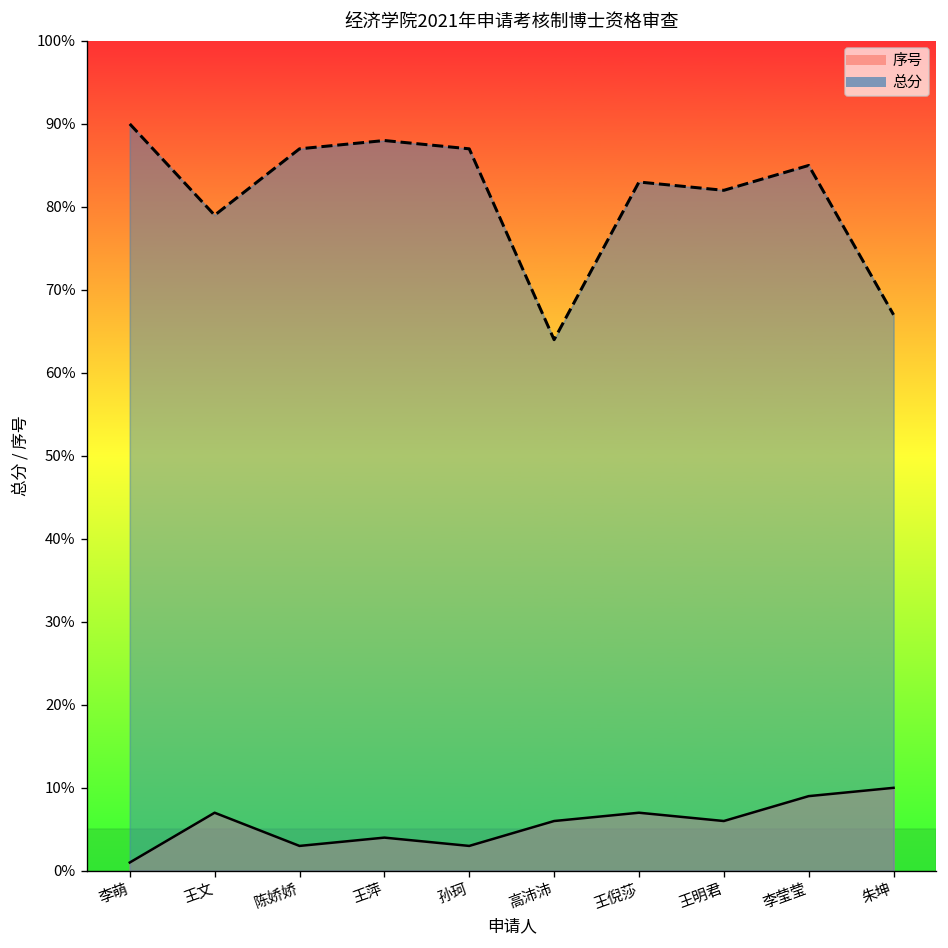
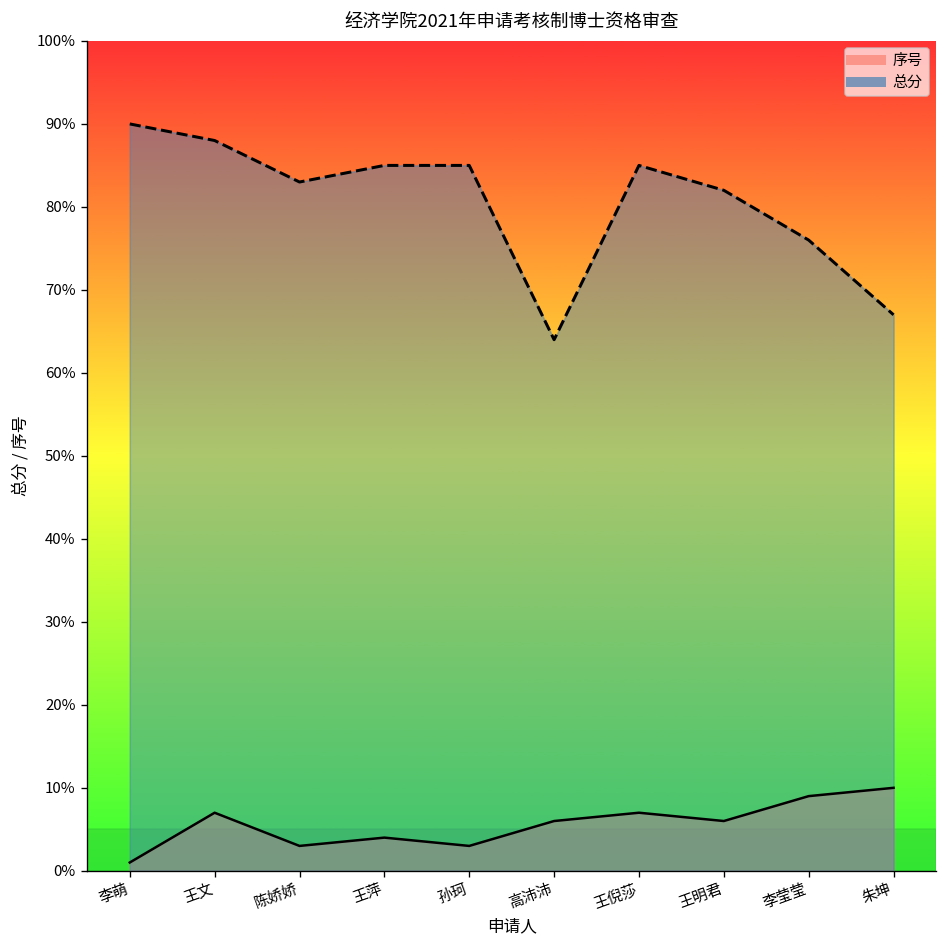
总分, 王文: 79% -> 88%
总分, 陈娇娇: 87% -> 83%
总分, 王萍: 88% -> 85%
总分, 孙珂: 87% -> 85%
总分, 王倪莎: 83% -> 85%
总分, 李莹莹: 85% -> 76%
